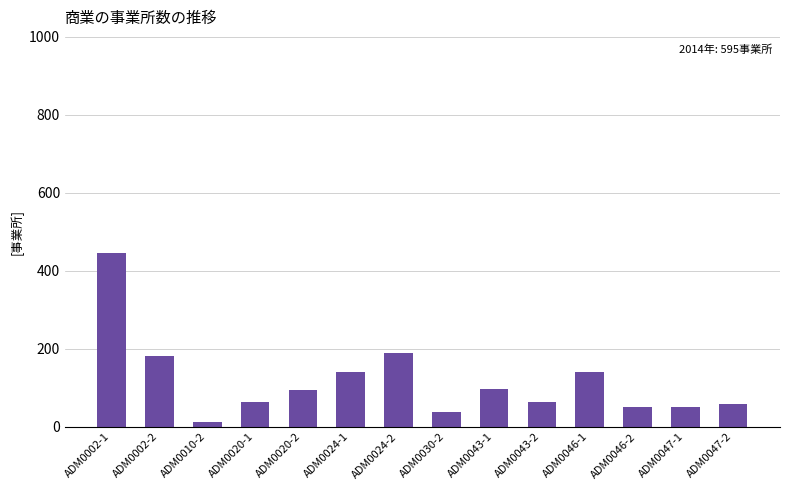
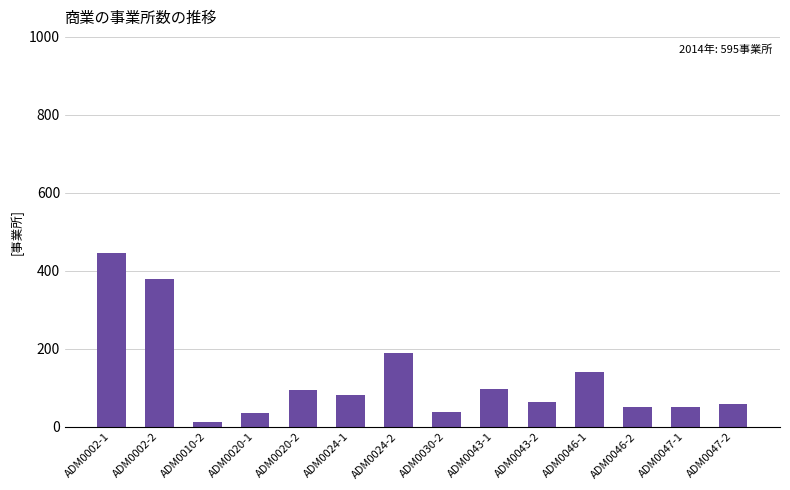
ADM0002-2: 180 -> 380
ADM0020-1: 60 -> 40
ADM0024-1: 140 -> 80
